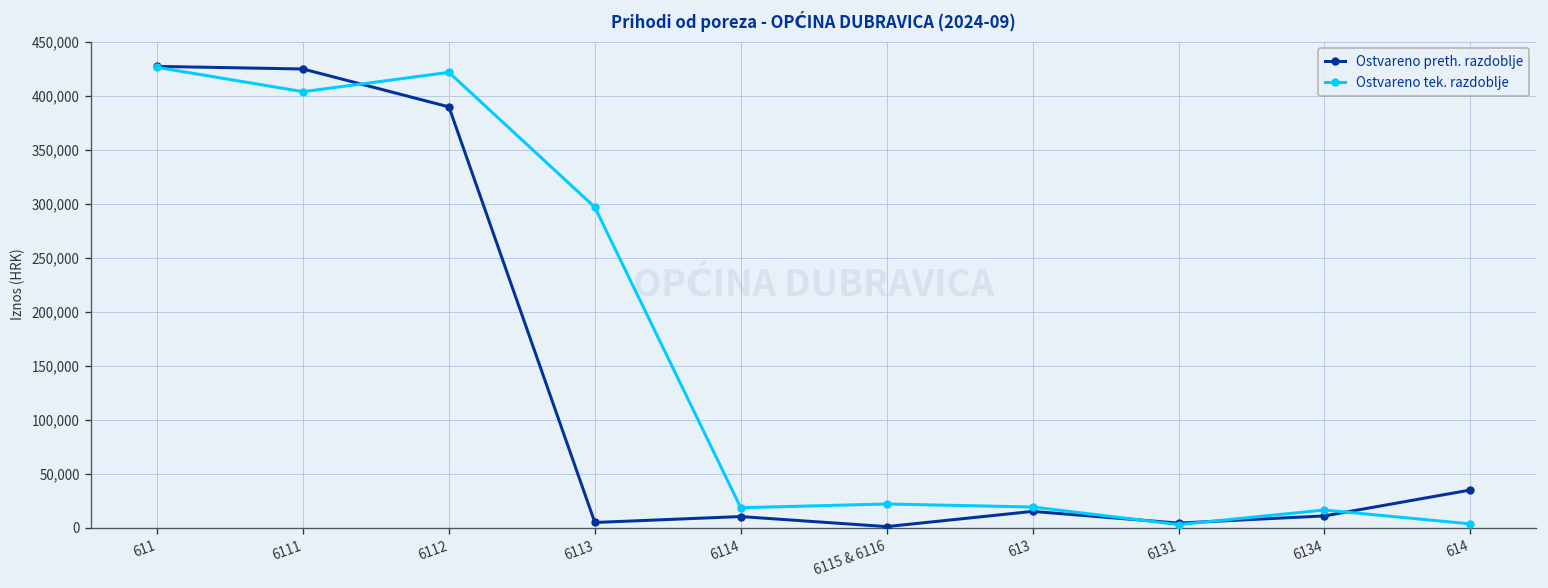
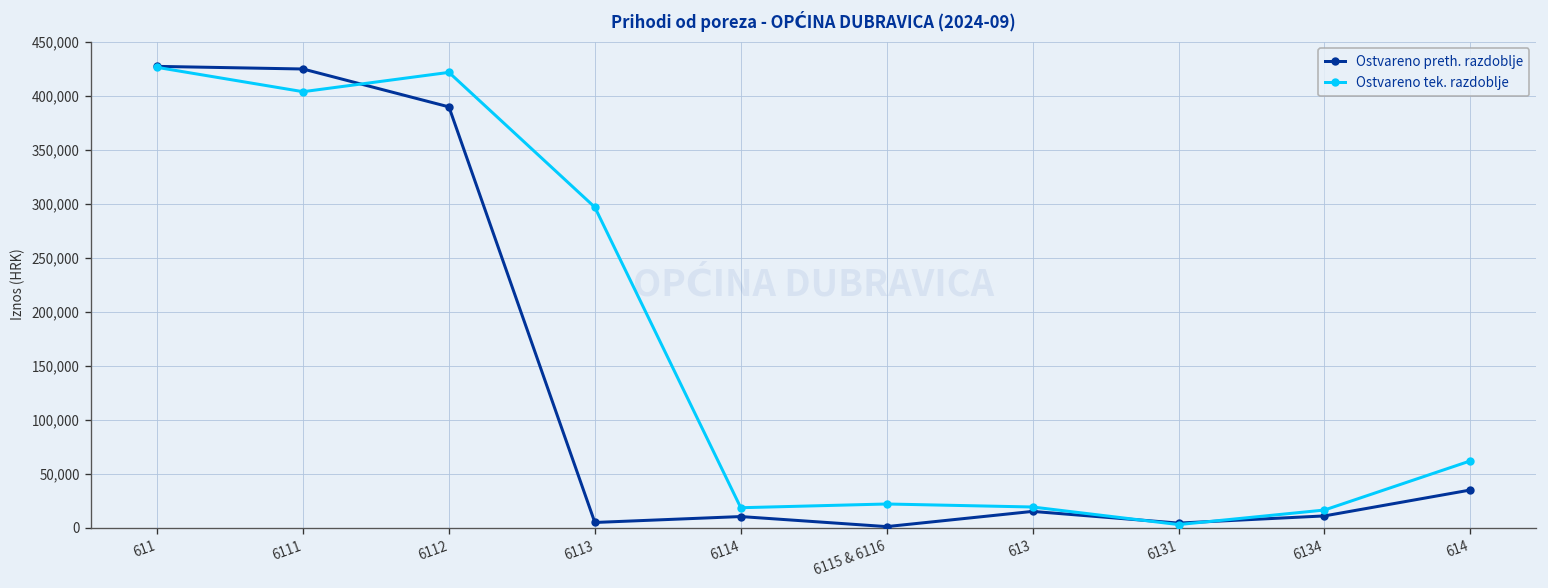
Ostvareno tek. razdoblje, 614: 0 -> 60,000
